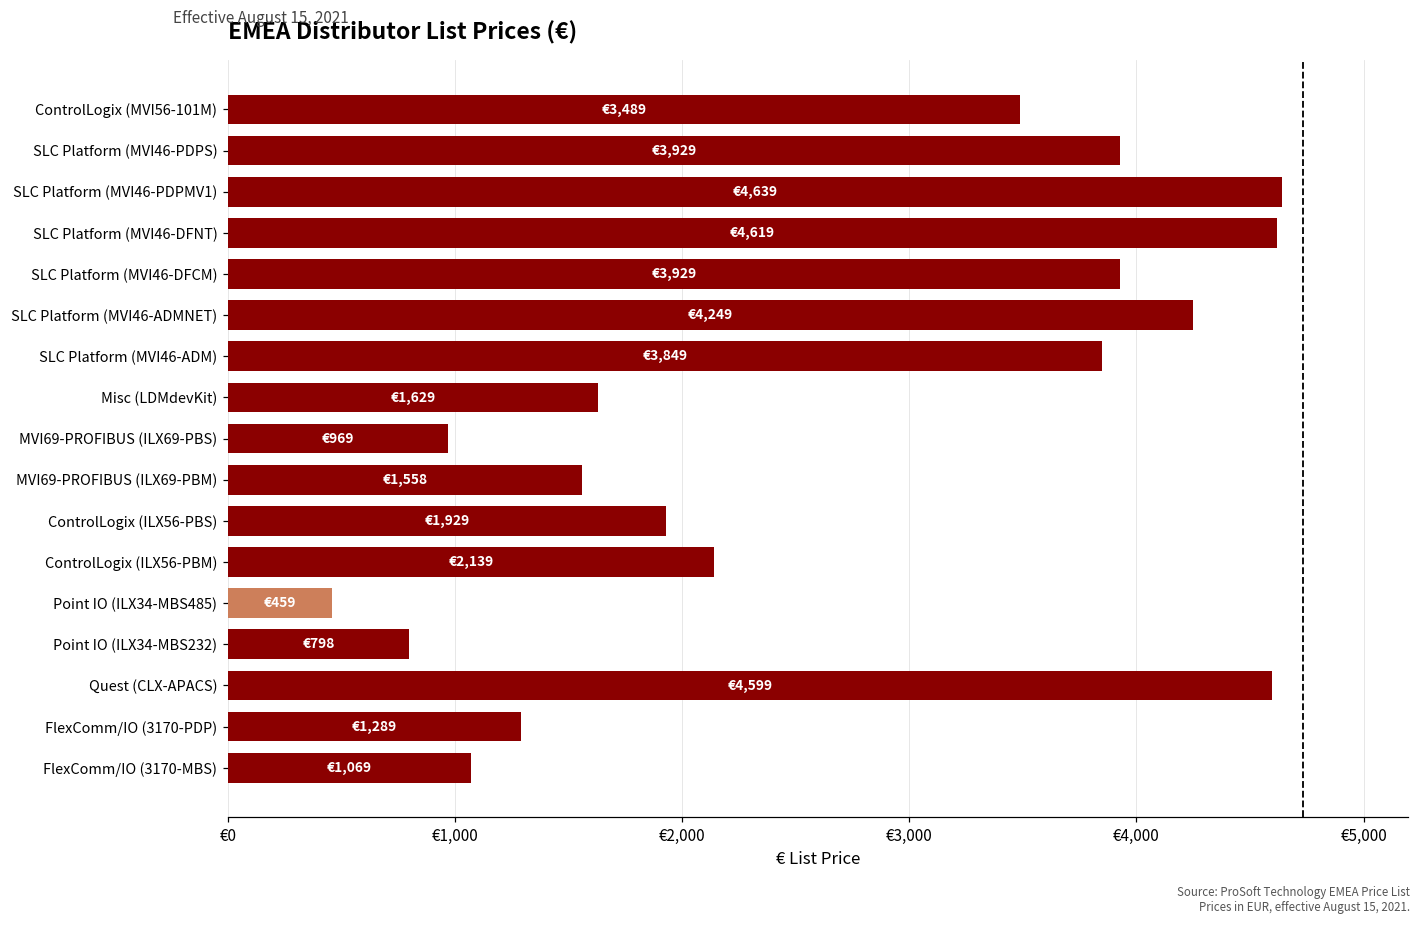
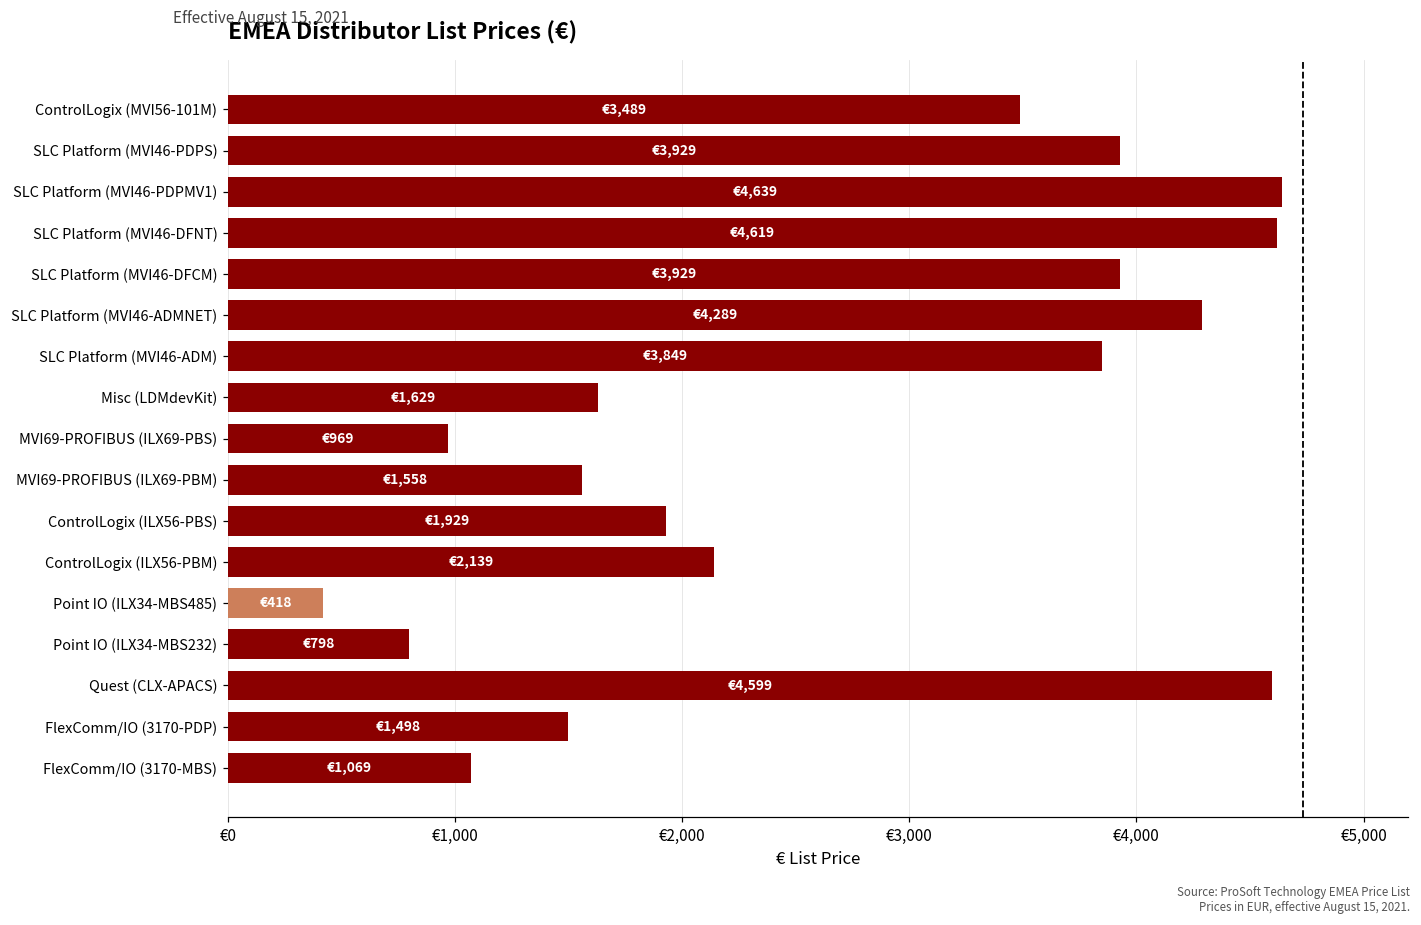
SLC Platform (MVI46-ADMNET): €4,249 -> €4,289
Point IO (ILX34-MBS485): €459 -> €418
FlexComm/IO (3170-PDP): €1,289 -> €1,498
